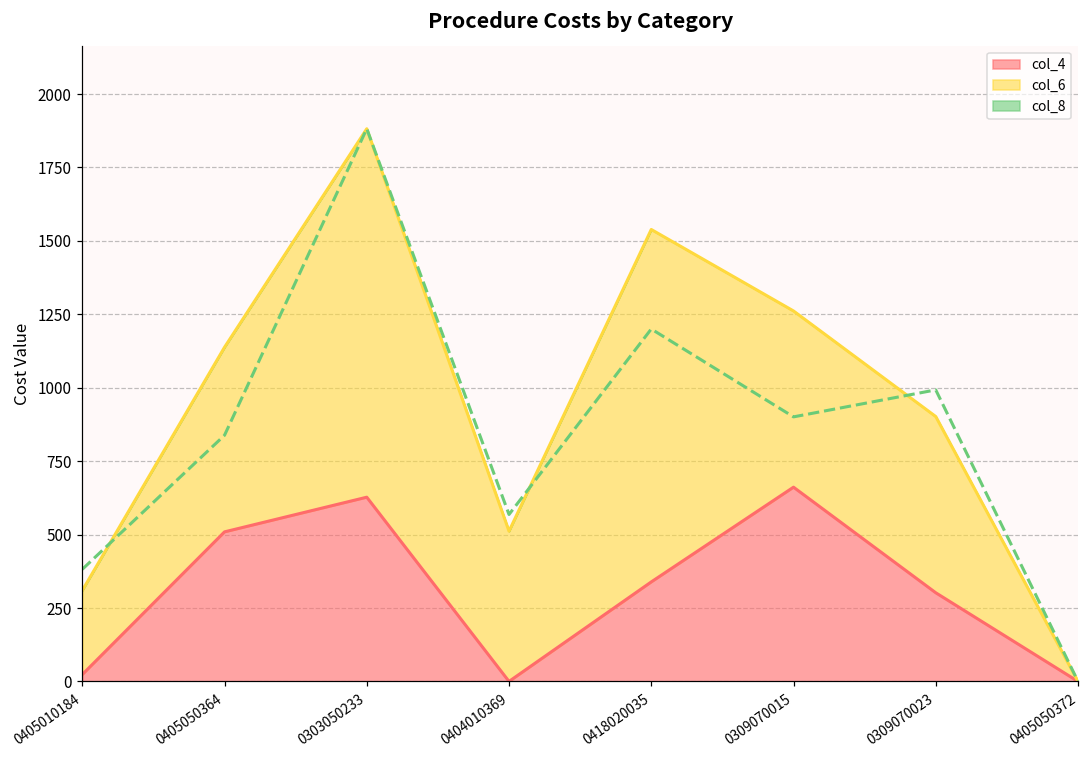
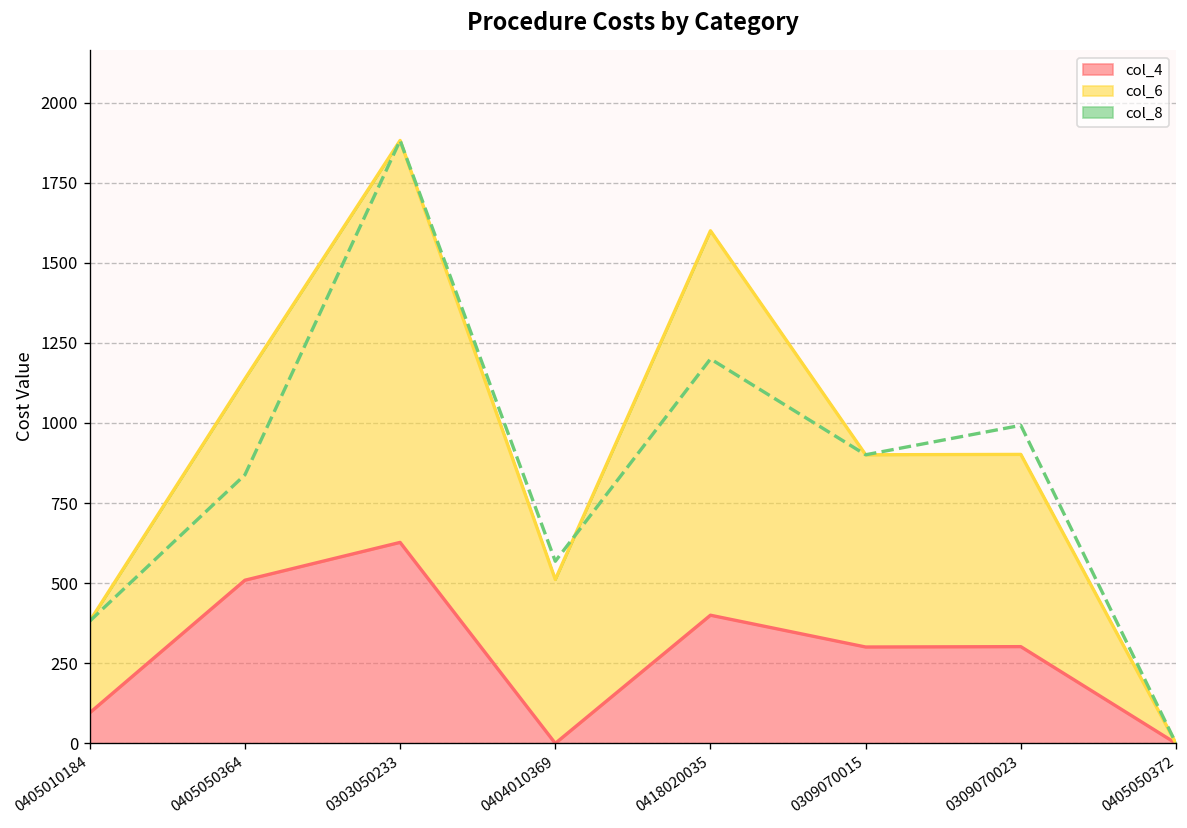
col_4, 0405010184: 20 -> 100
col_4, 0418020035: 340 -> 400
col_4, 0309070015: 660 -> 300
